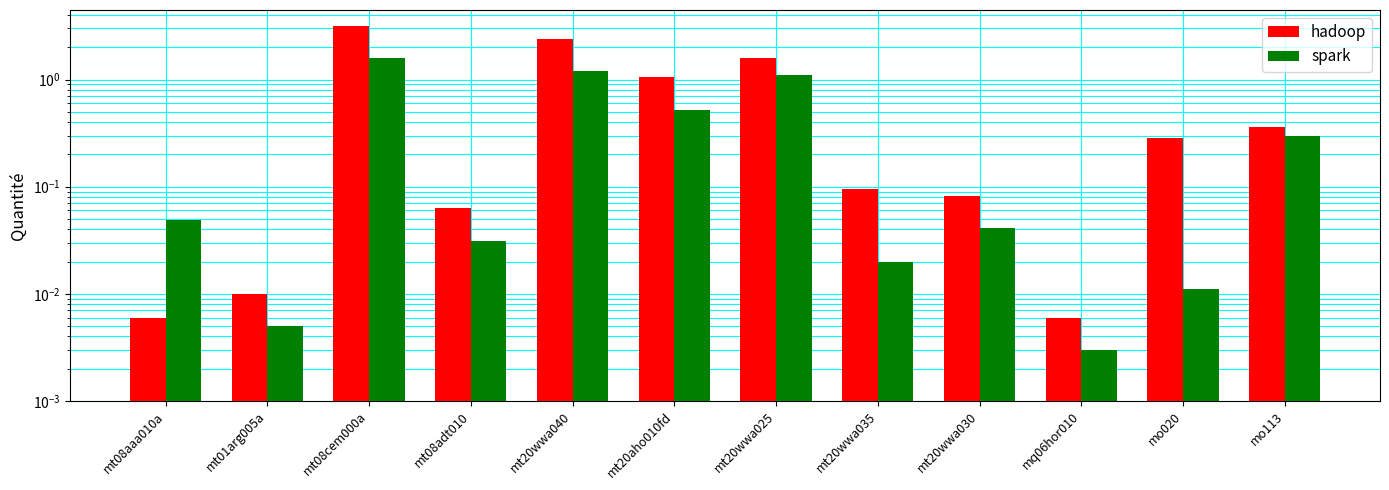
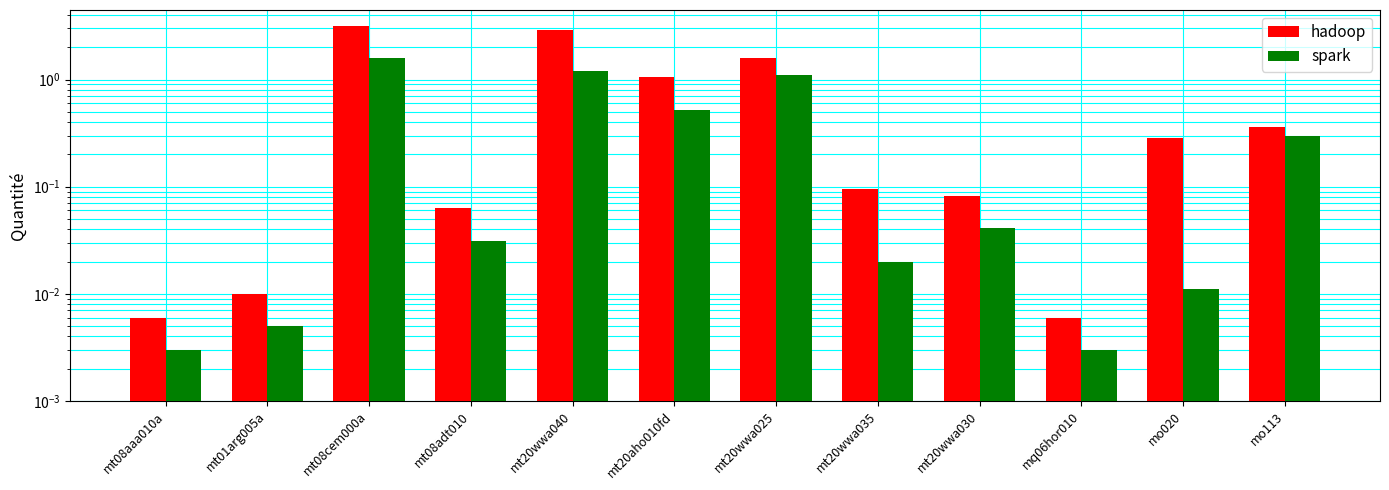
spark, mt08aaa010a: 0.05 -> 0.003
hadoop, mt20wwa040: 2.4 -> 2.9
